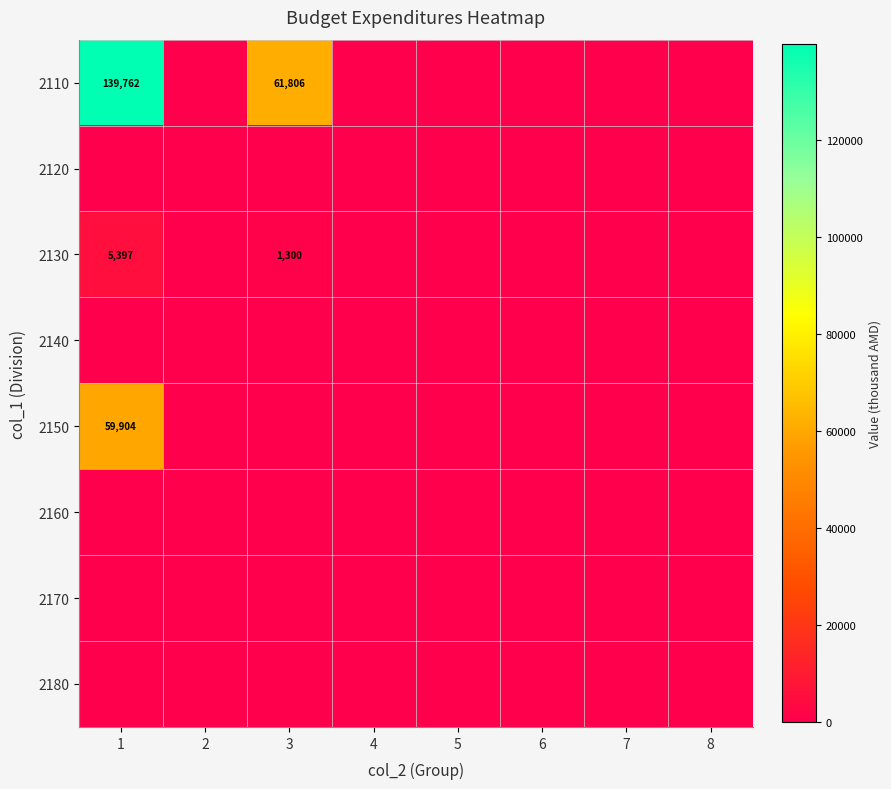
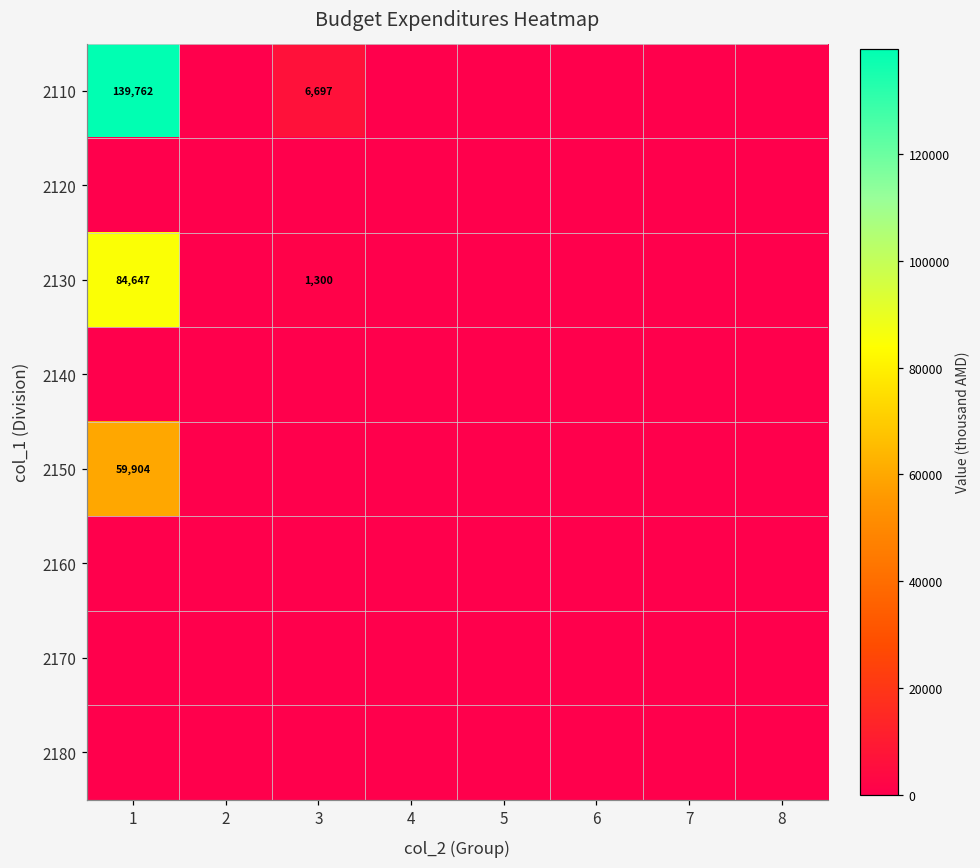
2110, 3: 61,806 -> 6,697
2130, 1: 5,397 -> 84,647
